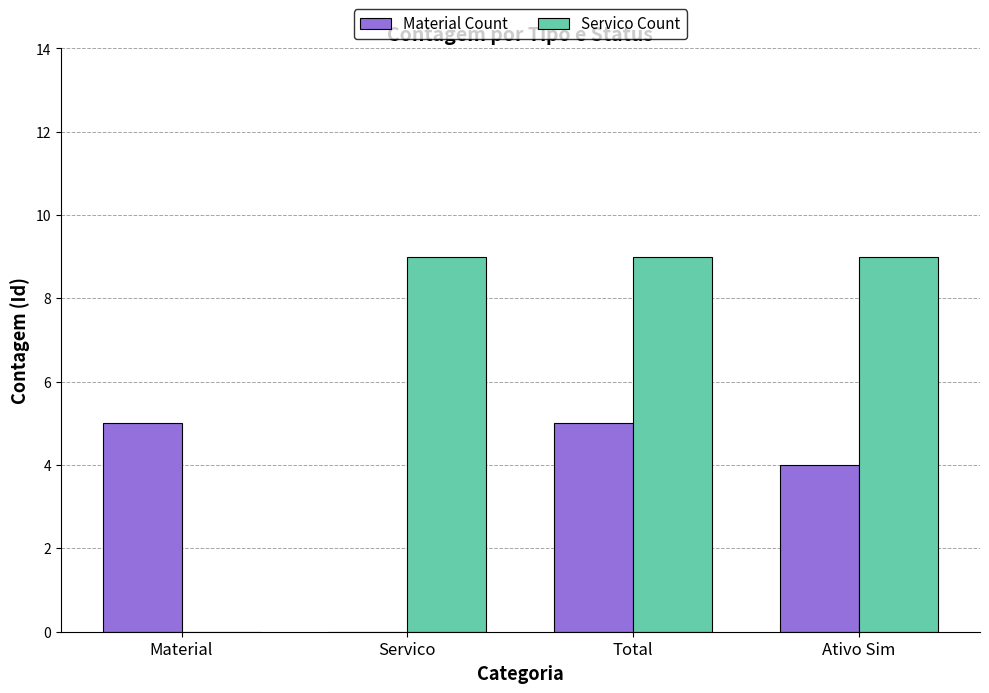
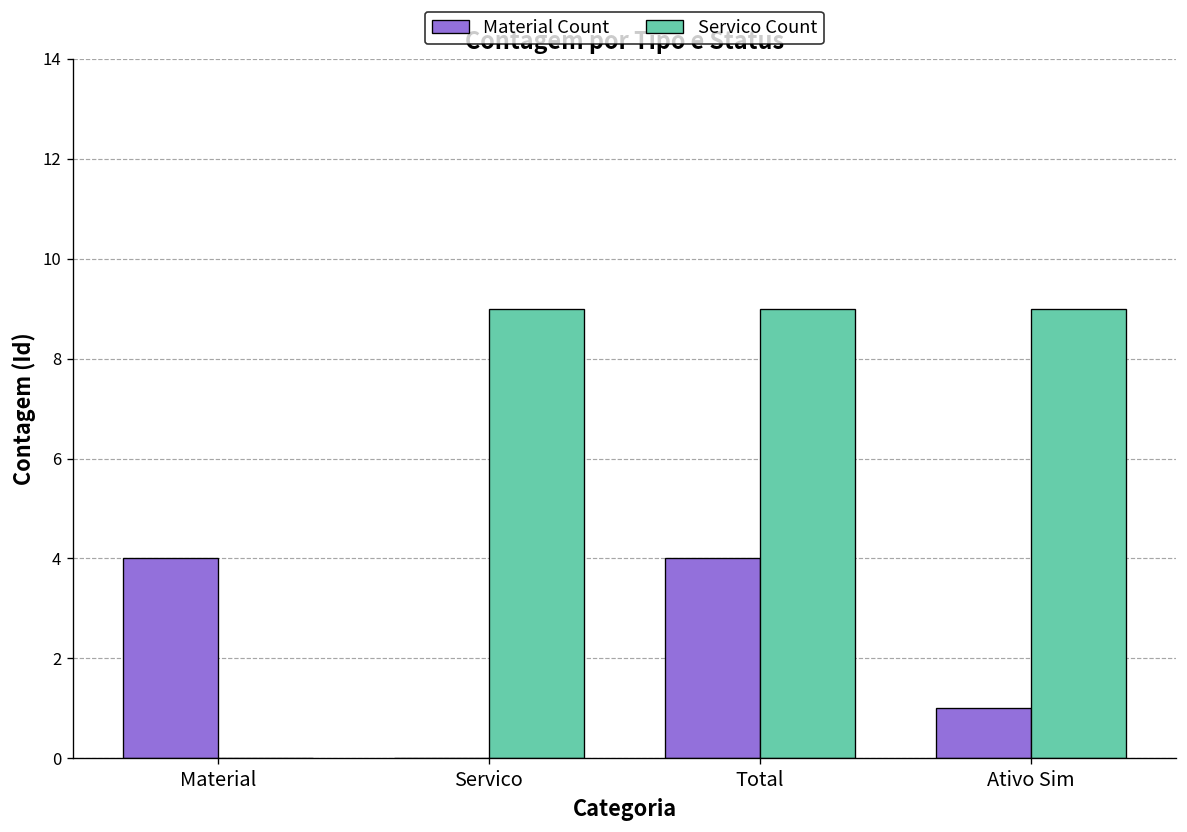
Material Count, Material: 5 -> 4
Material Count, Total: 5 -> 4
Material Count, Ativo Sim: 4 -> 1
